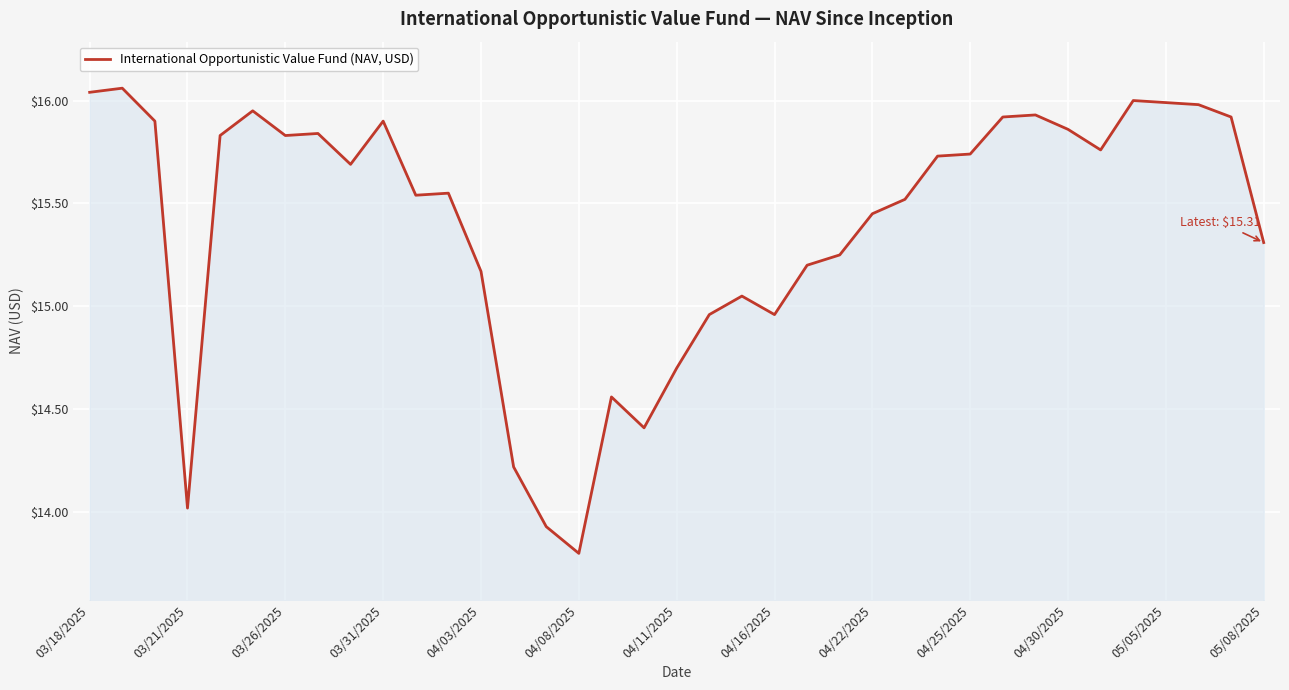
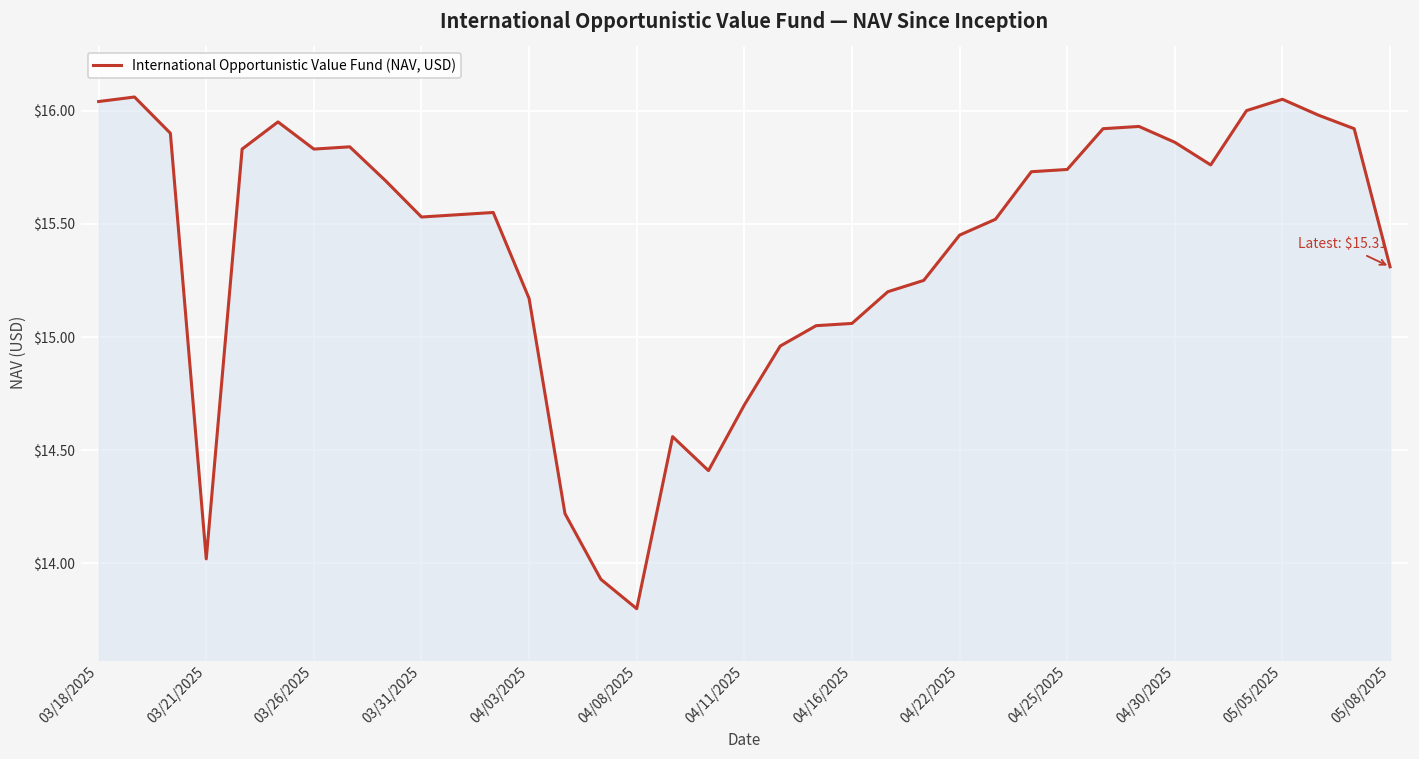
03/31/2025: $15.90 -> $15.53
04/16/2025: $14.96 -> $15.06
05/05/2025: $15.99 -> $16.05
